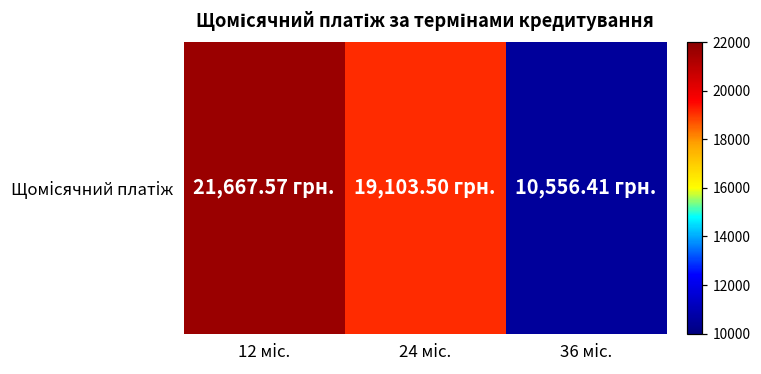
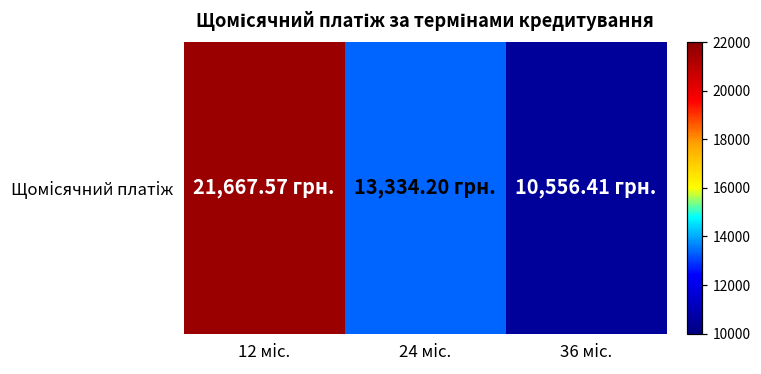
Щомісячний платіж, 24 міс.: 19,103.50 -> 13,334.20
